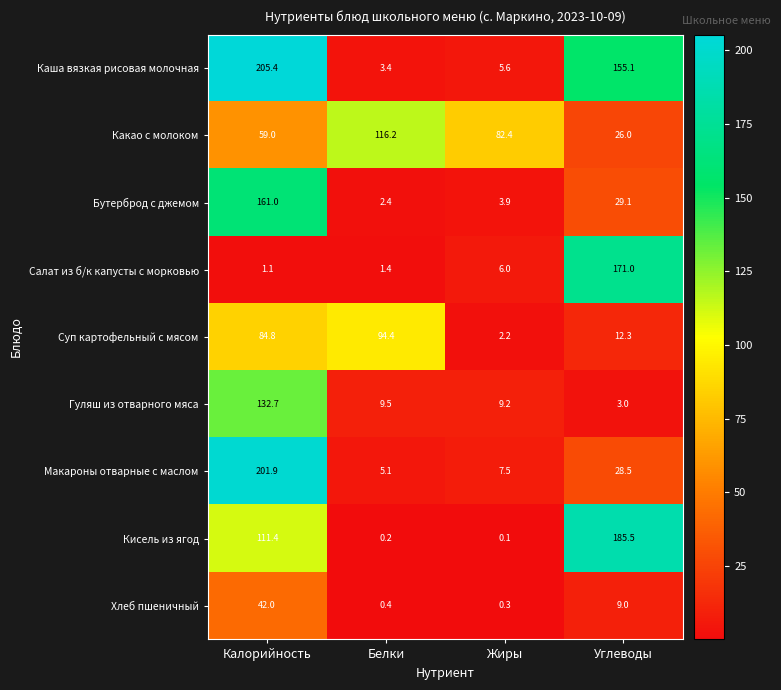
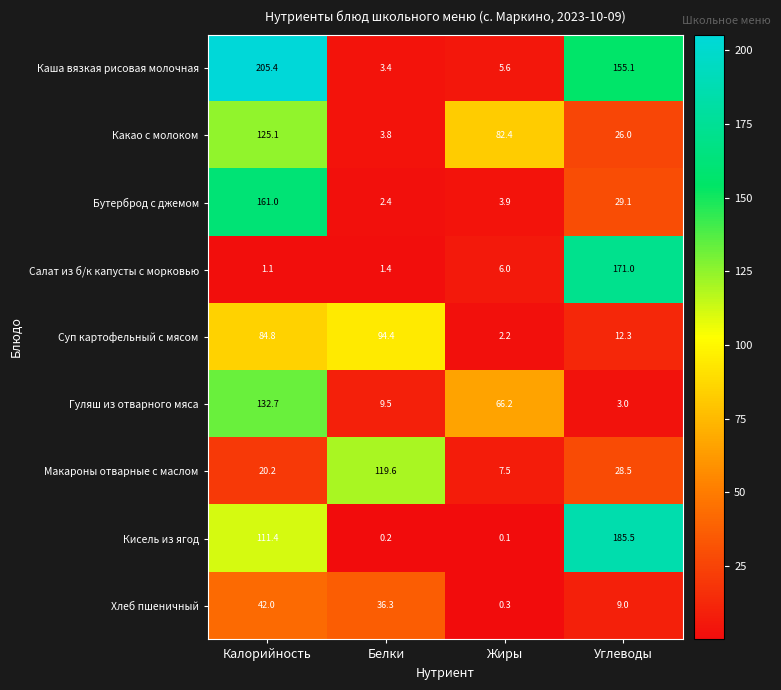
Какао с молоком, Калорийность: 59.0 -> 125.1
Какао с молоком, Белки: 116.2 -> 3.8
Гуляш из отварного мяса, Жиры: 9.2 -> 66.2
Макароны отварные с маслом, Калорийность: 201.9 -> 20.2
Макароны отварные с маслом, Белки: 5.1 -> 119.6
Хлеб пшеничный, Белки: 0.4 -> 36.3
